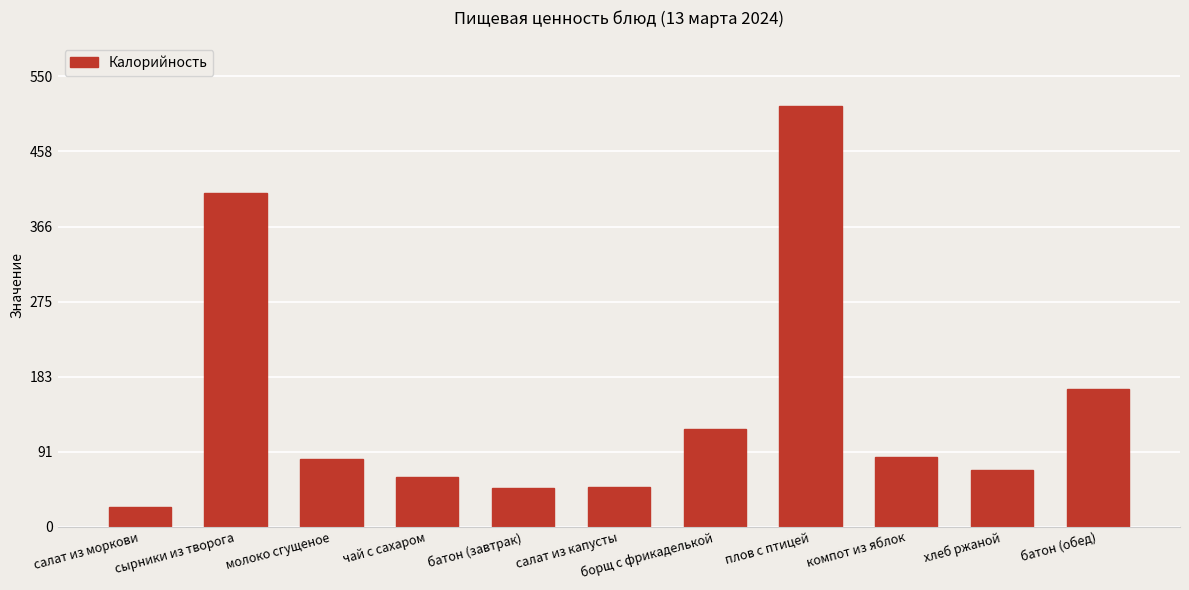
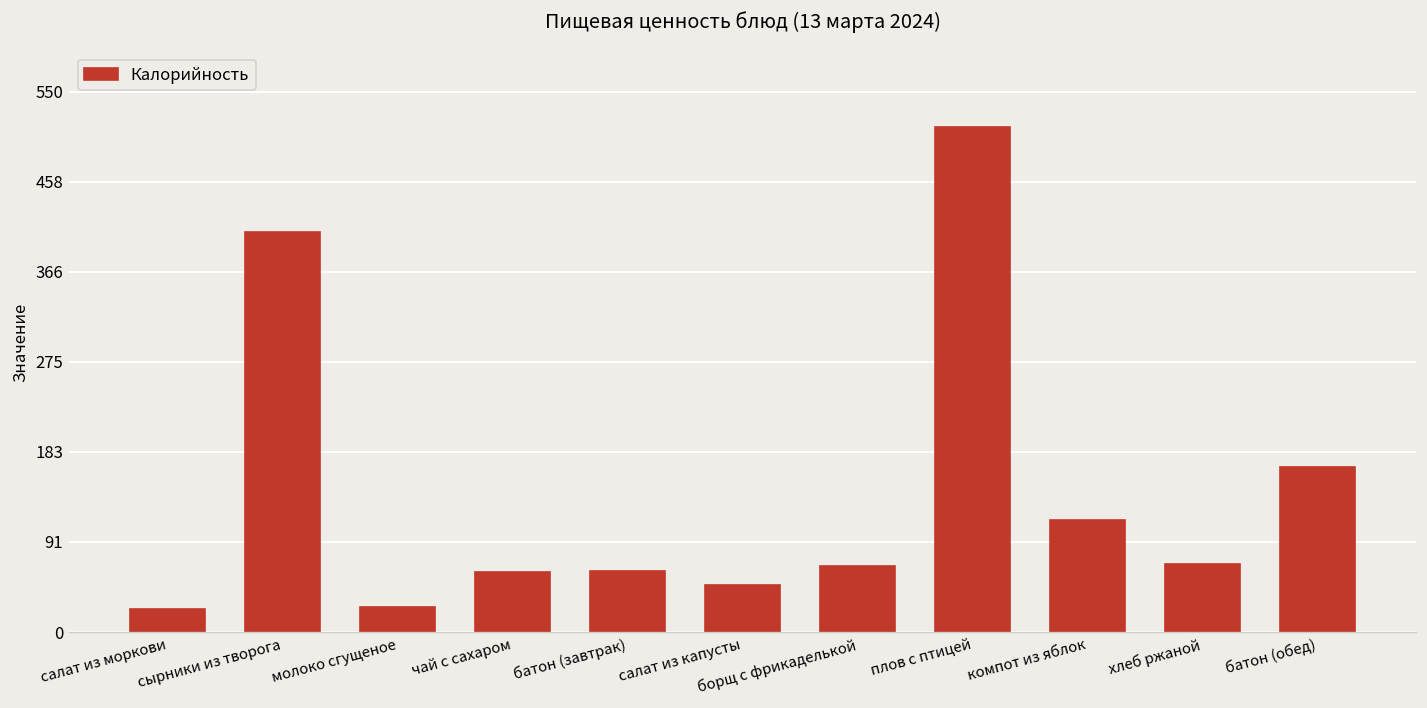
молоко сгущеное: 80 -> 30
батон (завтрак): 50 -> 60
борщ с фрикаделькой: 120 -> 70
компот из яблок: 90 -> 110
